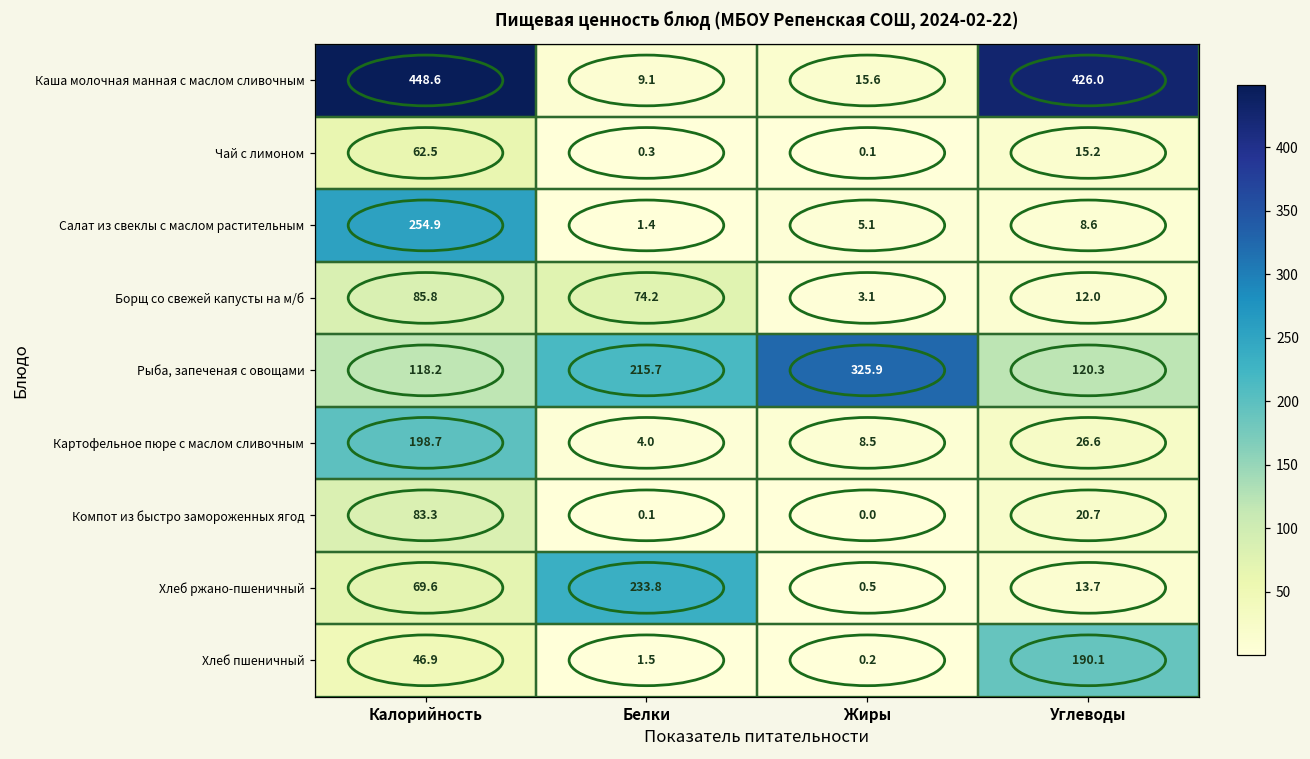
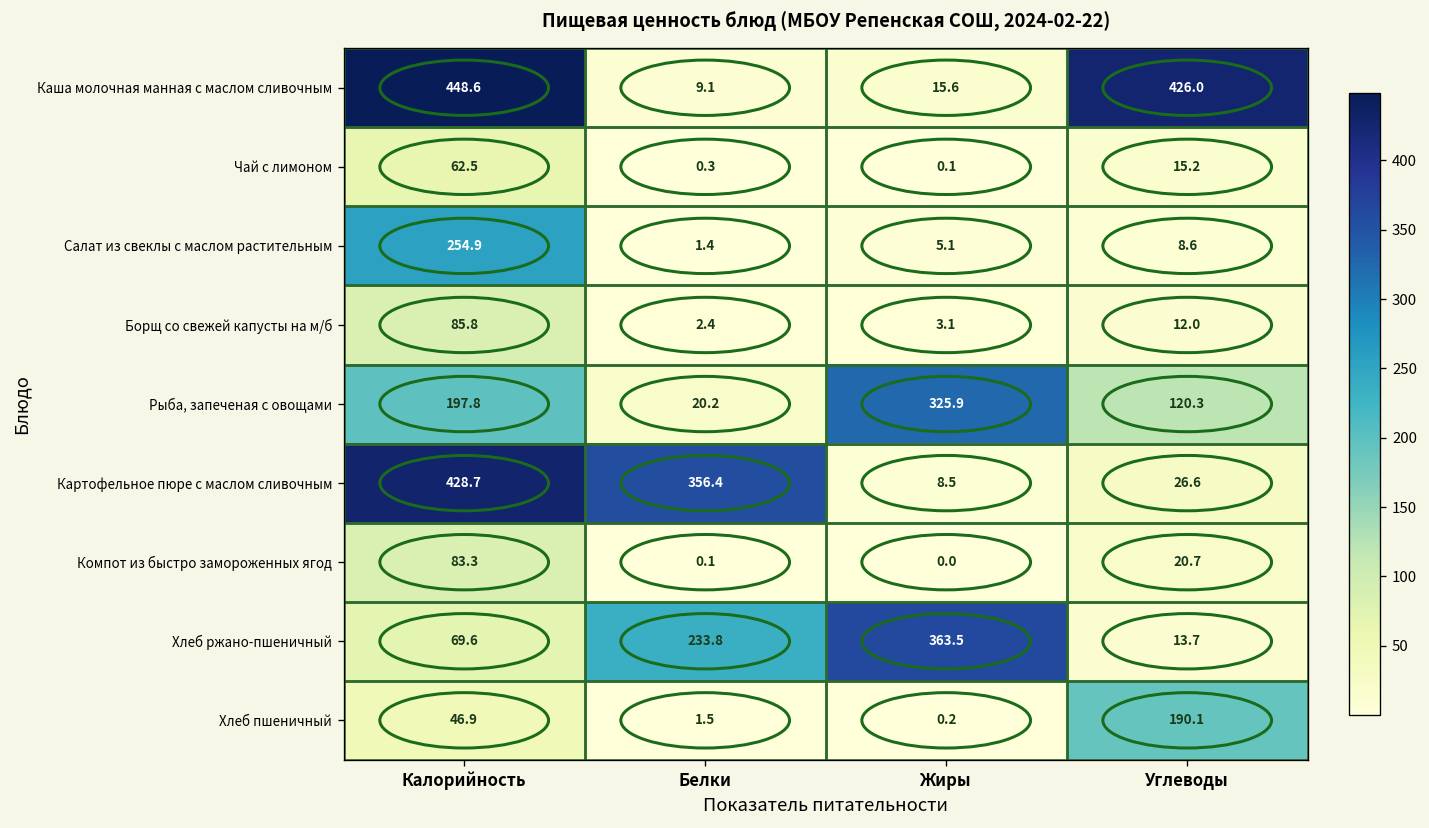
Борщ со свежей капусты на м/б, Белки: 74.2 -> 2.4
Рыба, запеченая с овощами, Калорийность: 118.2 -> 197.8
Рыба, запеченая с овощами, Белки: 215.7 -> 20.2
Картофельное пюре с маслом сливочным, Калорийность: 198.7 -> 428.7
Картофельное пюре с маслом сливочным, Белки: 4.0 -> 356.4
Хлеб ржано-пшеничный, Жиры: 0.5 -> 363.5
